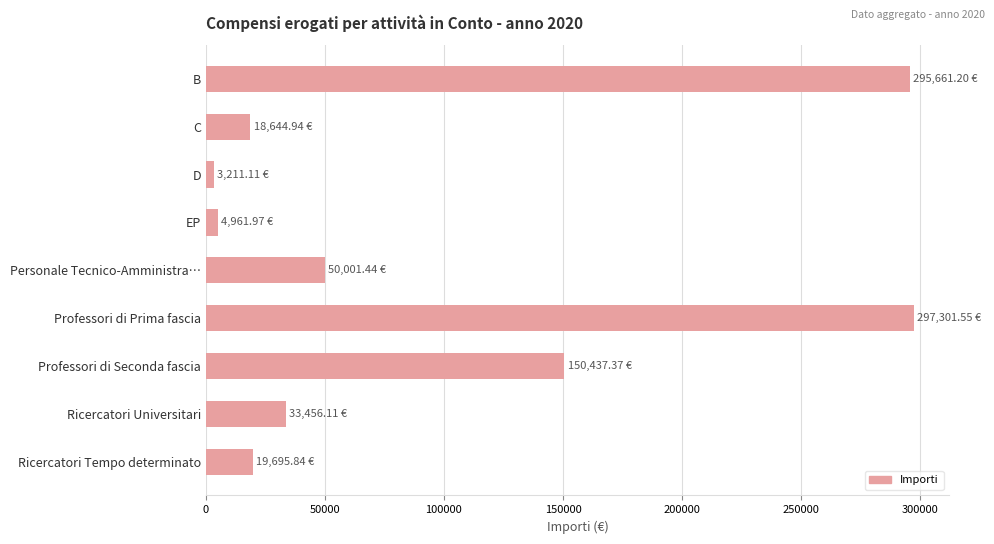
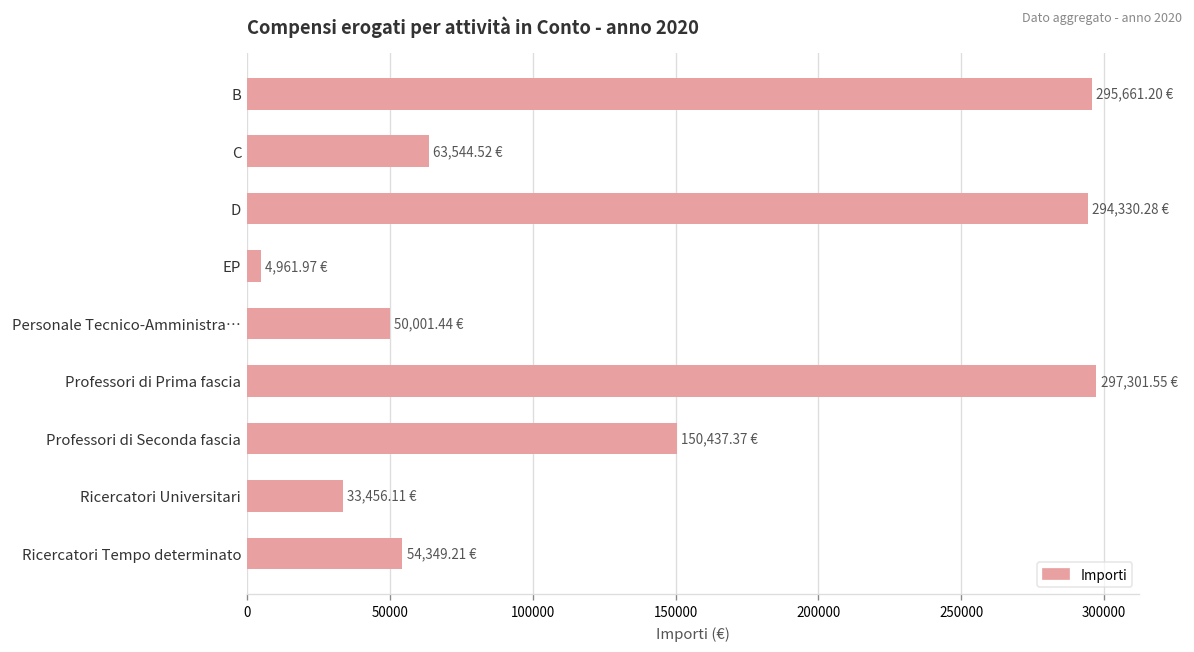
C: 18,644.94 -> 63,544.52
D: 3,211.11 -> 294,330.28
Ricercatori Tempo determinato: 19,695.84 -> 54,349.21
